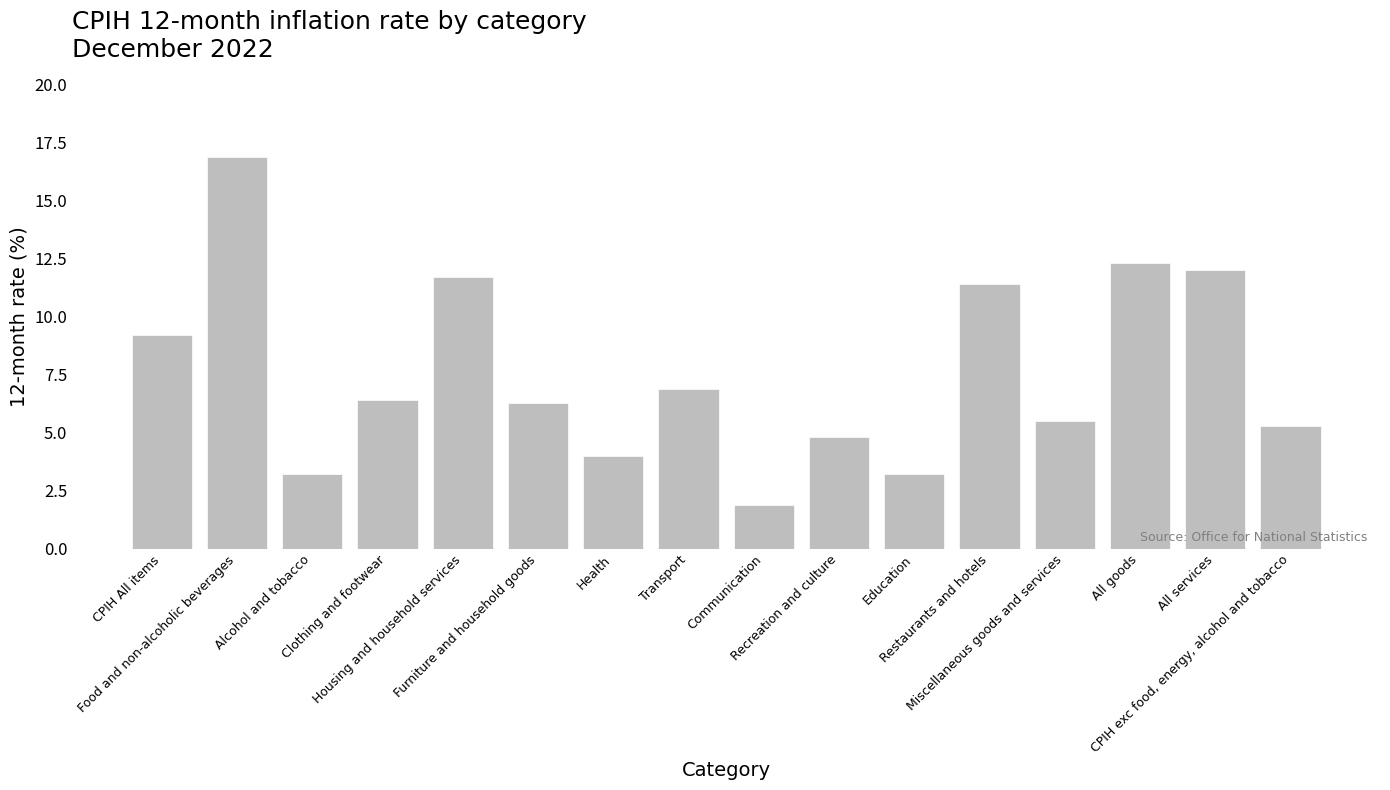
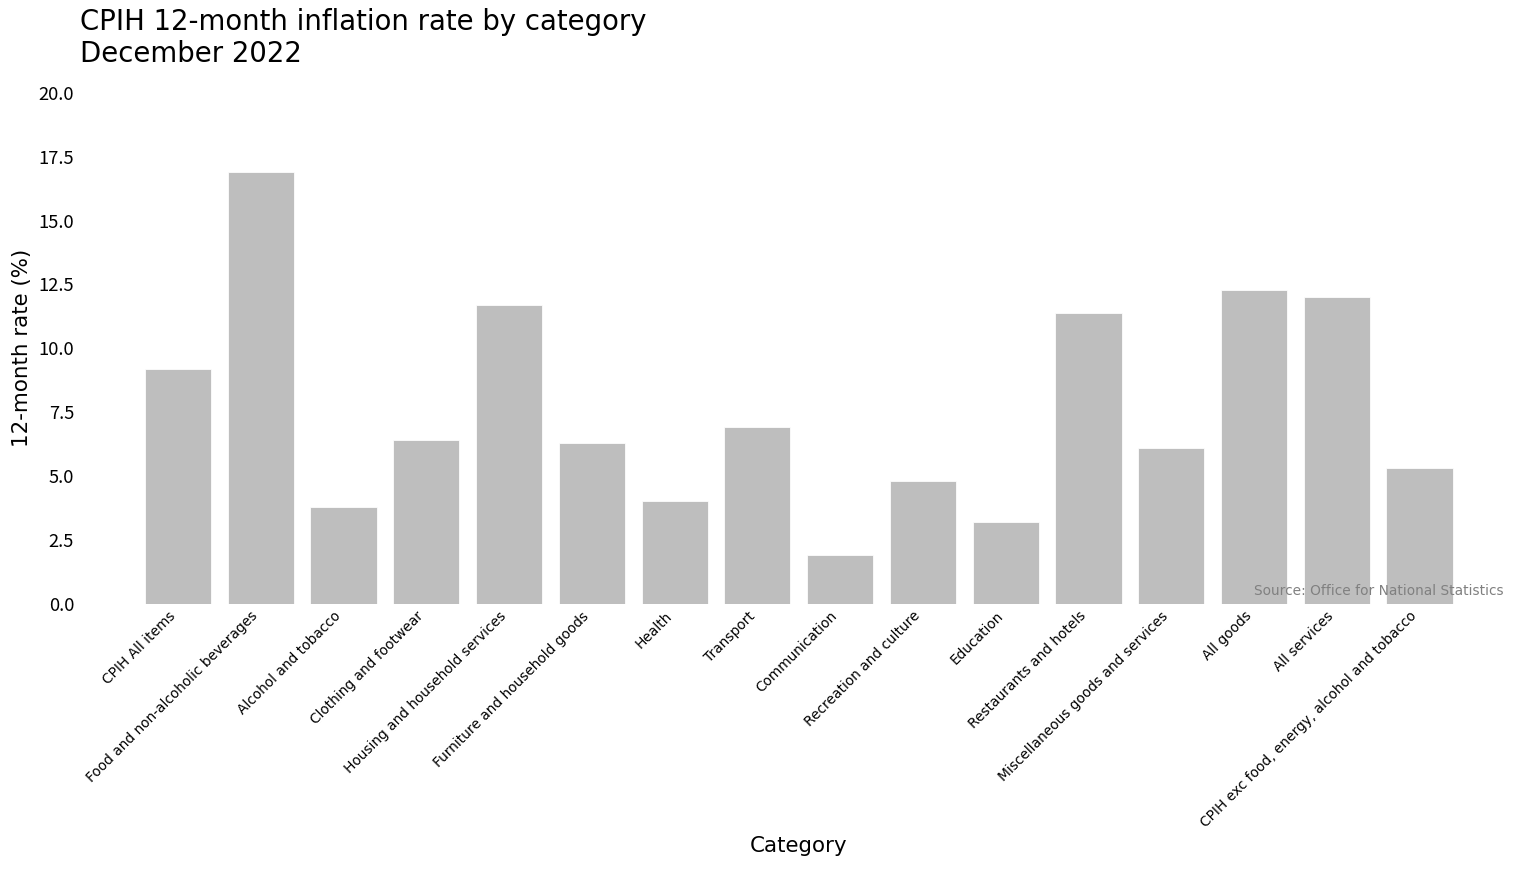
Alcohol and tobacco: 3.2 -> 3.8
Miscellaneous goods and services: 5.5 -> 6.1
